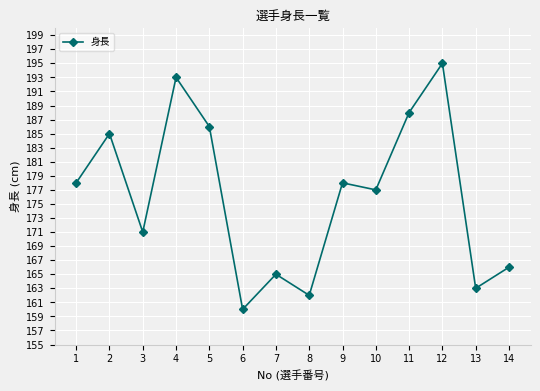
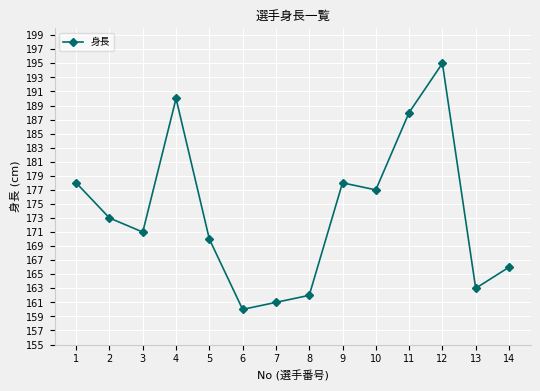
2: 185 -> 173
4: 193 -> 190
5: 186 -> 170
7: 165 -> 161
